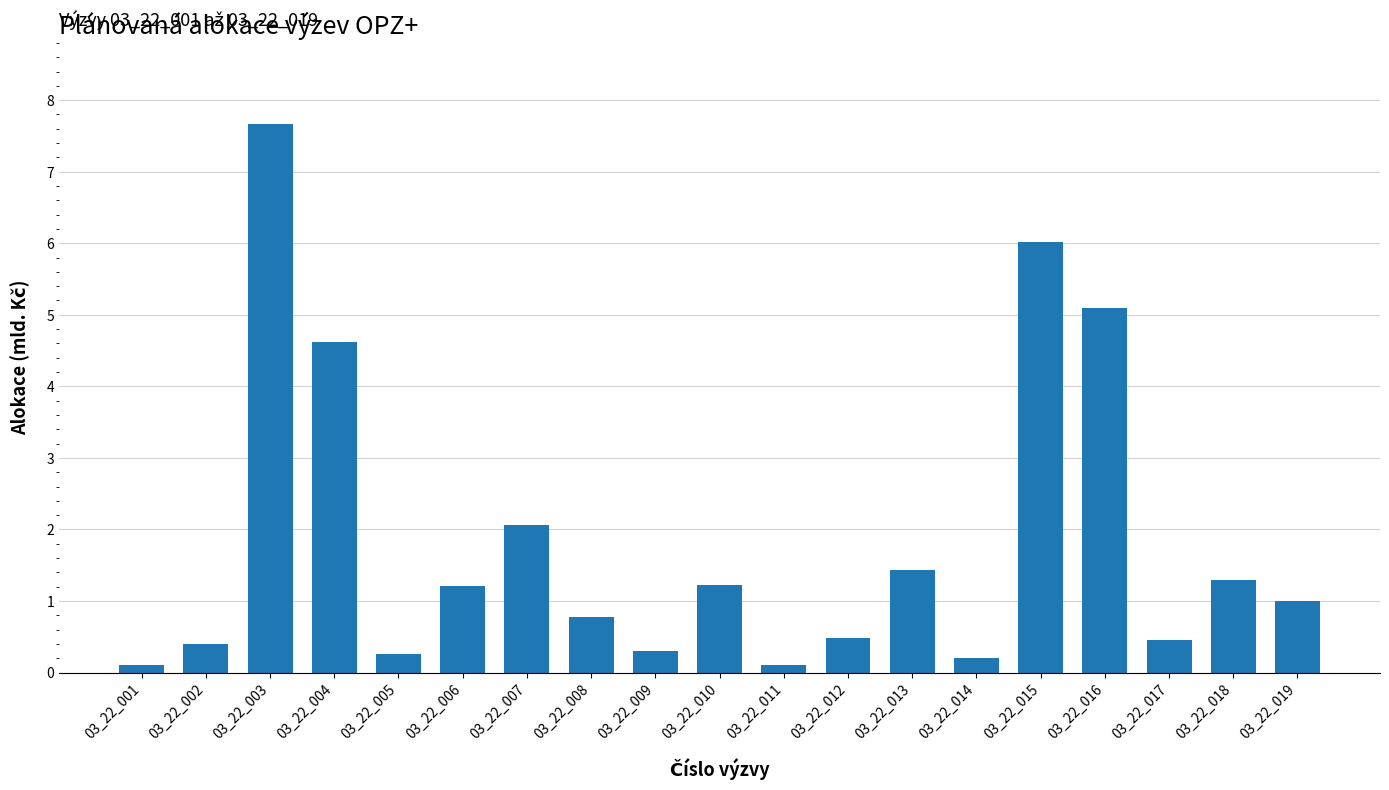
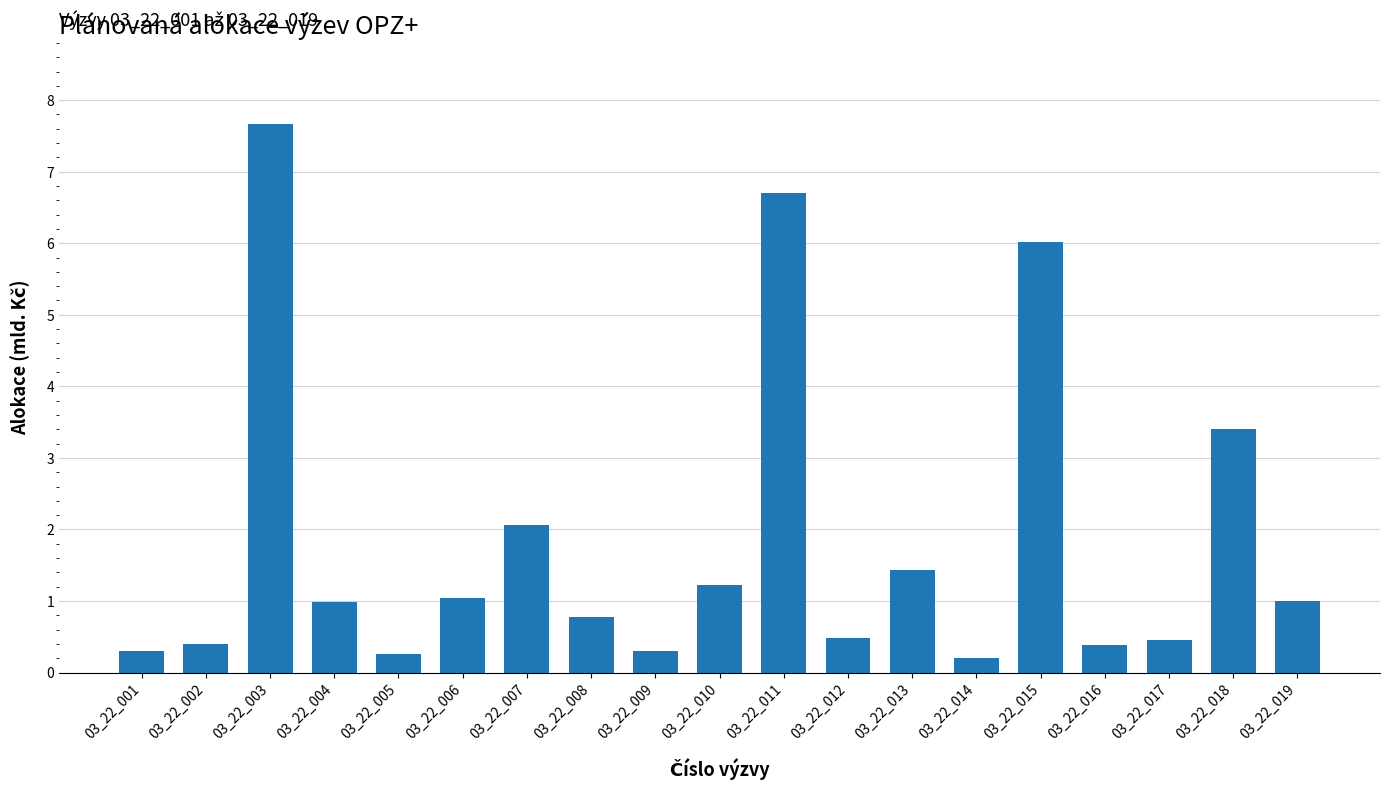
03_22_001: 0.1 -> 0.3
03_22_004: 4.6 -> 1.0
03_22_006: 1.2 -> 1.0
03_22_011: 0.1 -> 6.7
03_22_016: 5.1 -> 0.4
03_22_018: 1.3 -> 3.4
